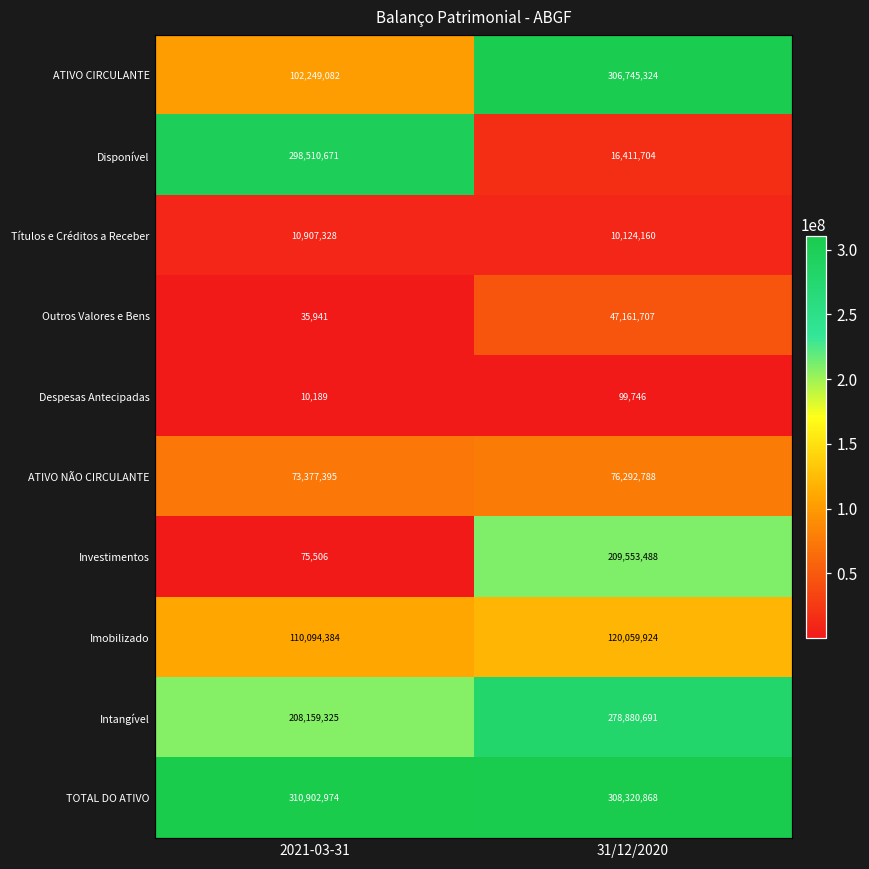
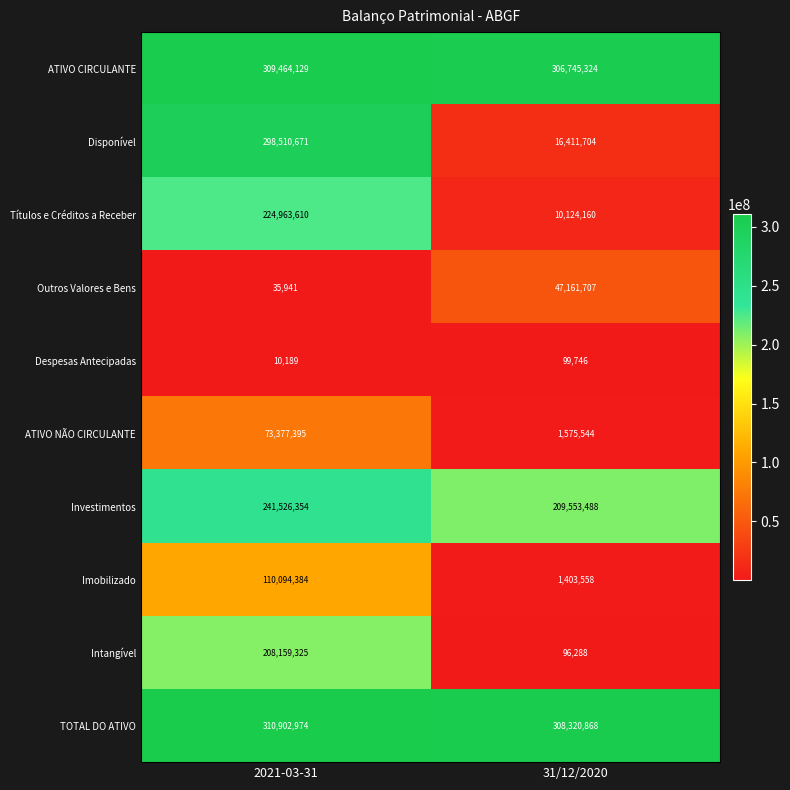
ATIVO CIRCULANTE, 2021-03-31: 102,249,082 -> 309,464,129
Títulos e Créditos a Receber, 2021-03-31: 10,907,328 -> 224,963,610
ATIVO NÃO CIRCULANTE, 31/12/2020: 76,292,788 -> 1,575,544
Investimentos, 2021-03-31: 75,506 -> 241,526,354
Imobilizado, 31/12/2020: 120,059,924 -> 1,403,558
Intangível, 31/12/2020: 278,880,691 -> 96,288
